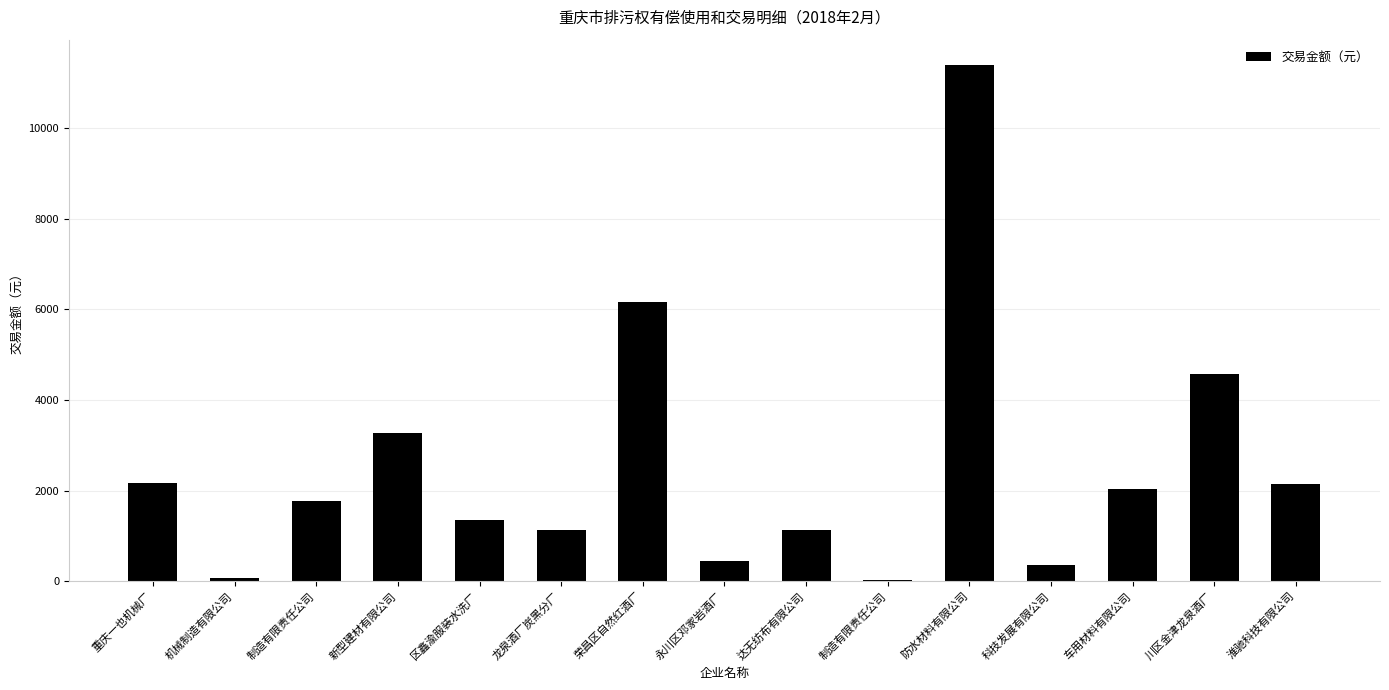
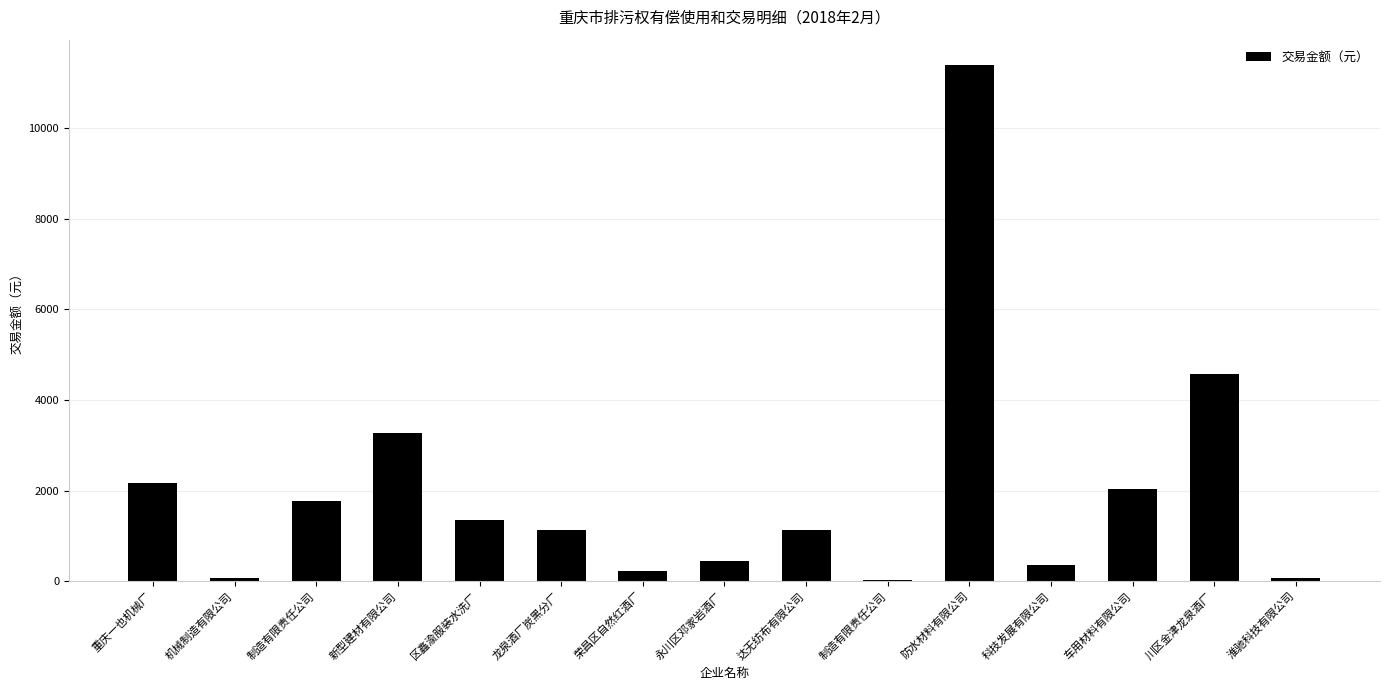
荣昌区自然红酒厂: 6200 -> 200
淮驰科技有限公司: 2200 -> 100
